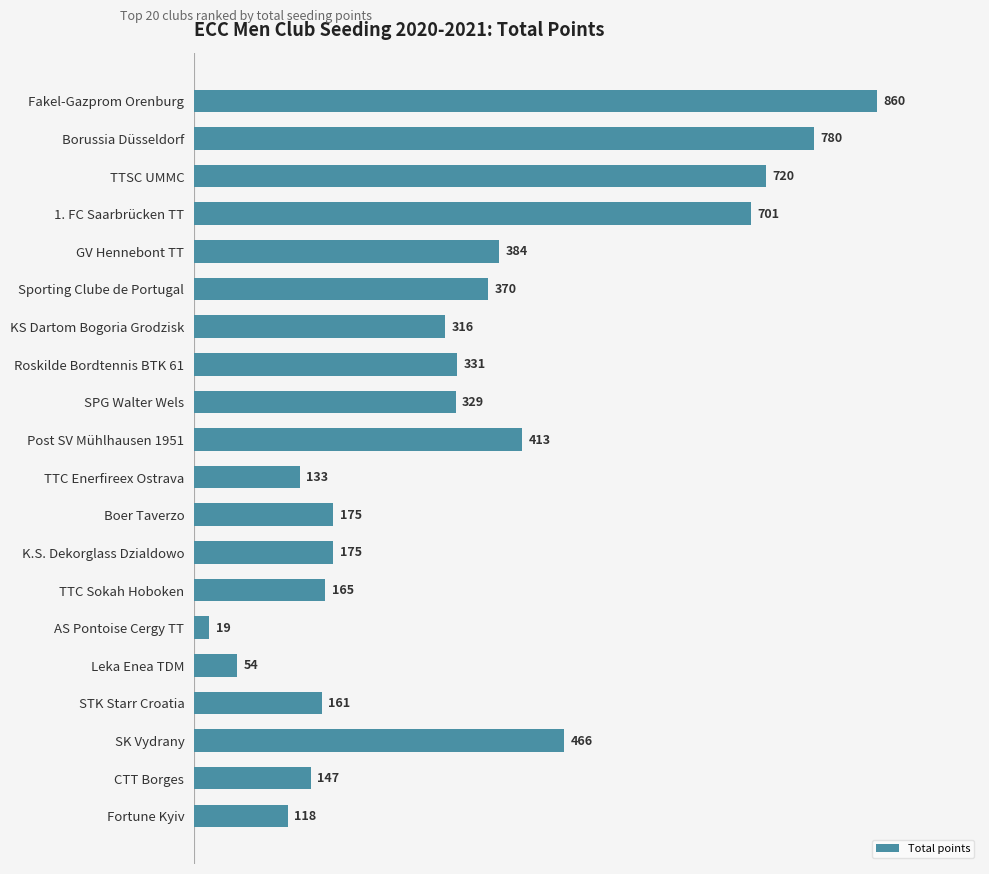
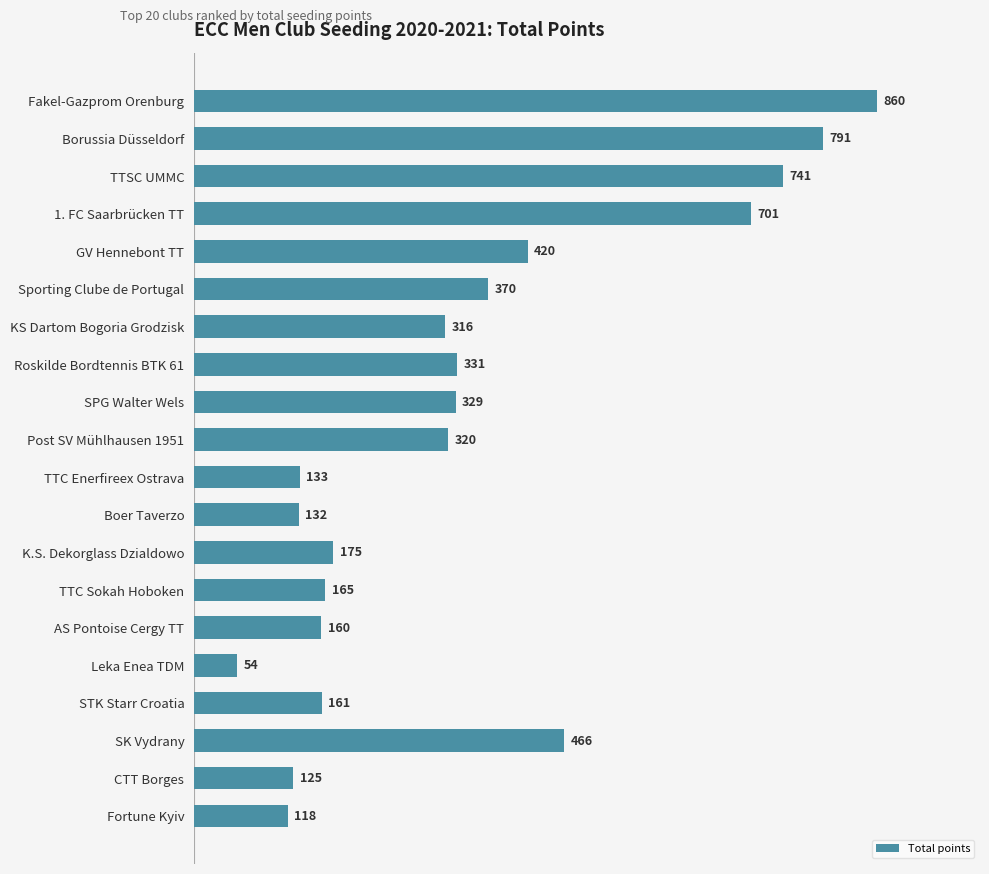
Borussia Düsseldorf: 780 -> 791
TTSC UMMC: 720 -> 741
GV Hennebont TT: 384 -> 420
Post SV Mühlhausen 1951: 413 -> 320
Boer Taverzo: 175 -> 132
AS Pontoise Cergy TT: 19 -> 160
CTT Borges: 147 -> 125
